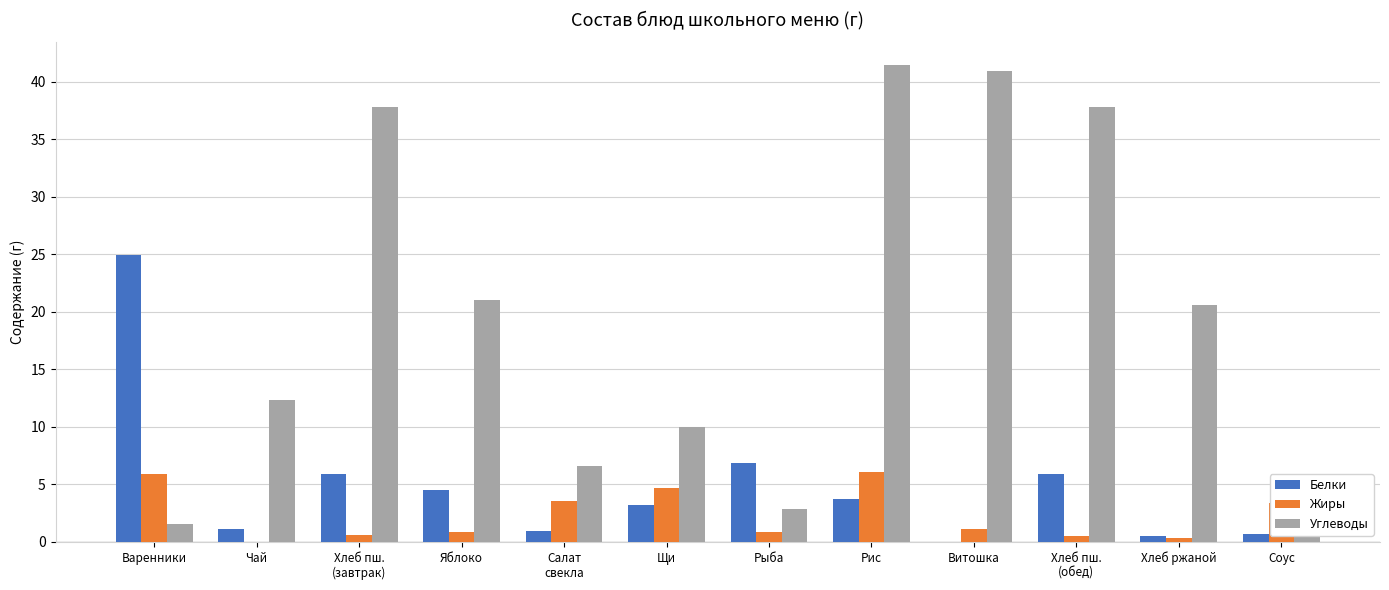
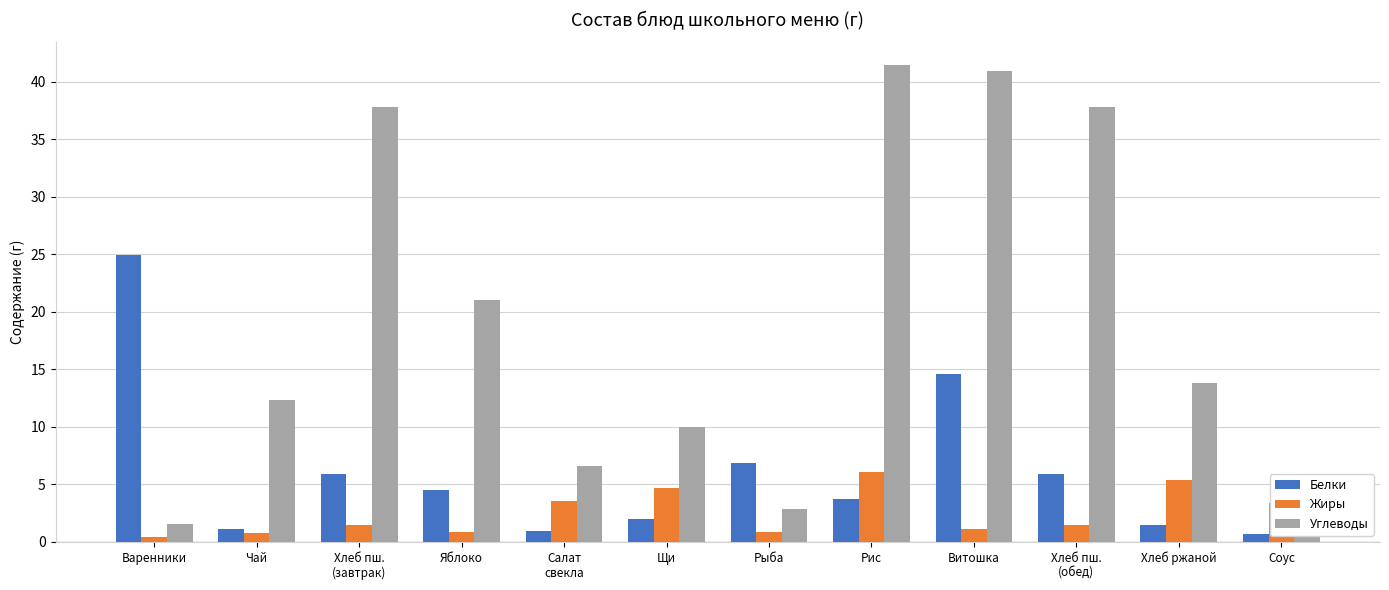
Жиры, Варенники: 5.9 -> 0.5
Жиры, Чай: 0.0 -> 0.8
Жиры, Хлеб пш. (завтрак): 0.6 -> 1.4
Белки, Щи: 3.2 -> 2.0
Белки, Витошка: 0.0 -> 14.6
Жиры, Хлеб пш. (обед): 0.5 -> 1.4
Белки, Хлеб ржаной: 0.5 -> 1.4
Жиры, Хлеб ржаной: 0.3 -> 5.4
Углеводы, Хлеб ржаной: 20.6 -> 13.8
